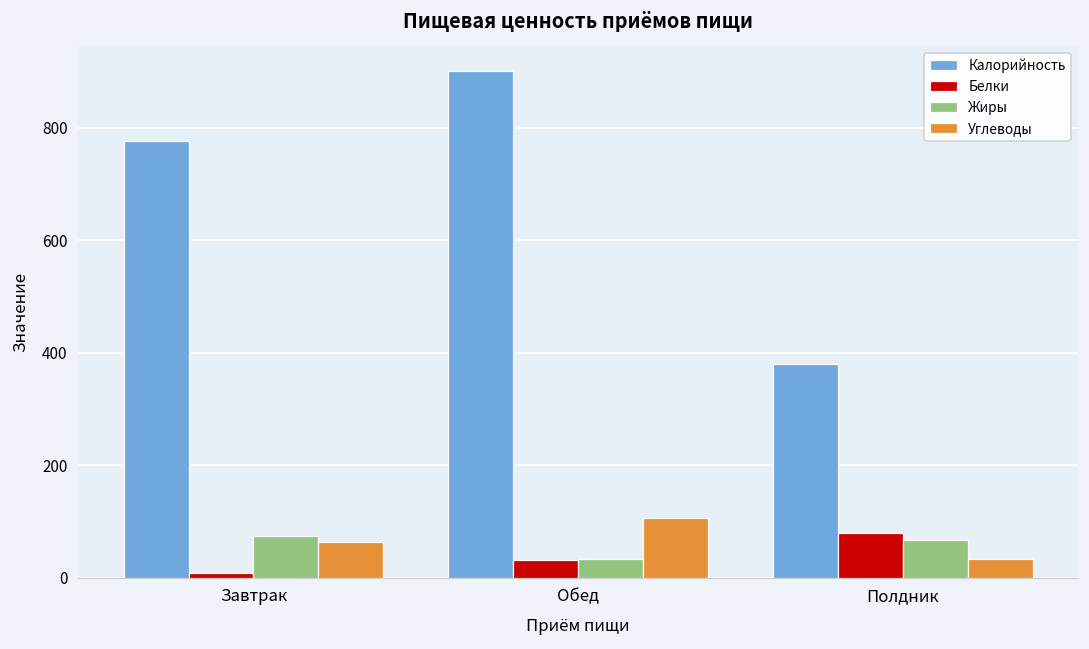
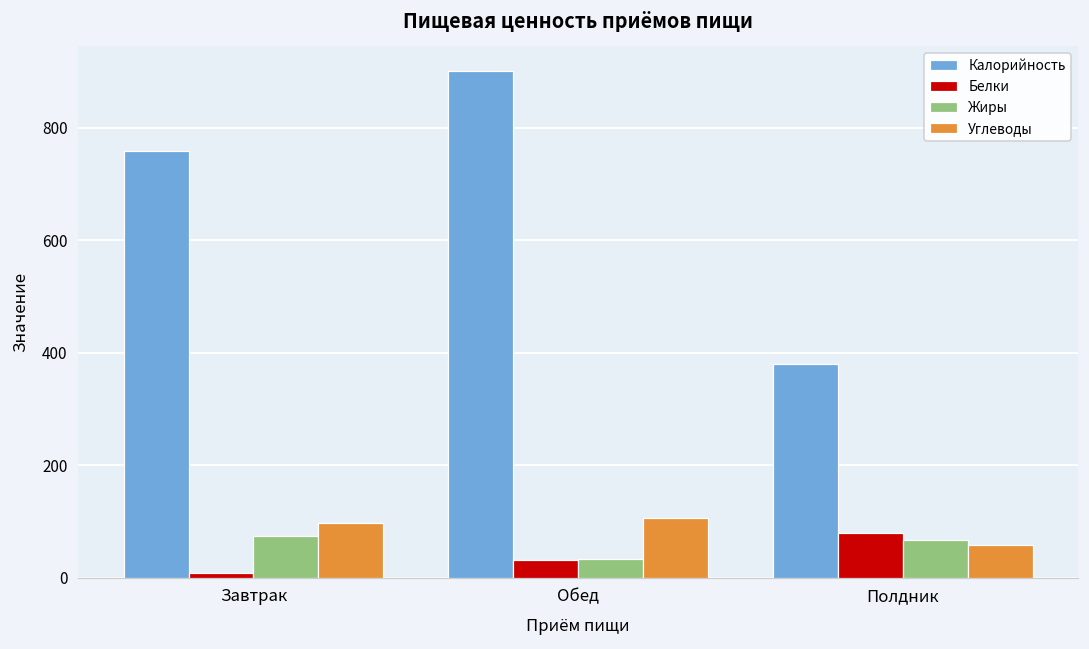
Калорийность, Завтрак: 780 -> 760
Углеводы, Завтрак: 60 -> 100
Углеводы, Полдник: 30 -> 60
